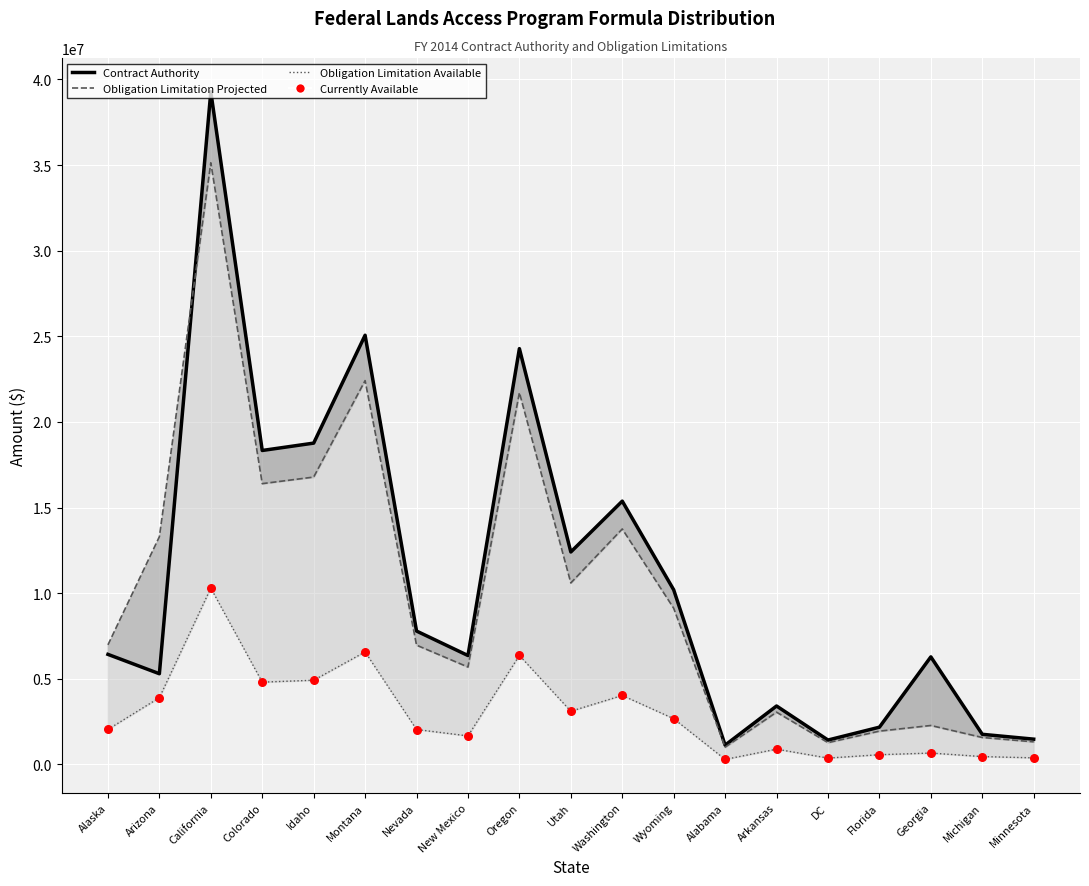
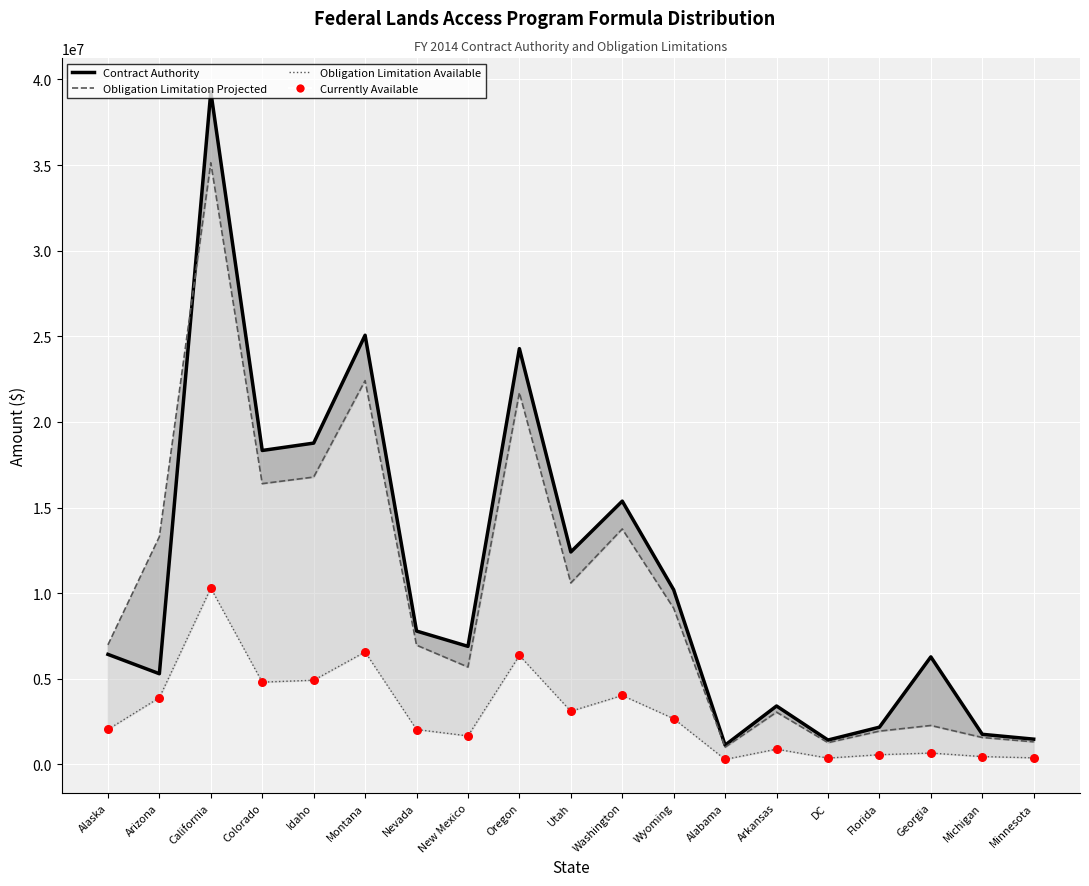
Contract Authority, New Mexico: 6400000 -> 6900000
